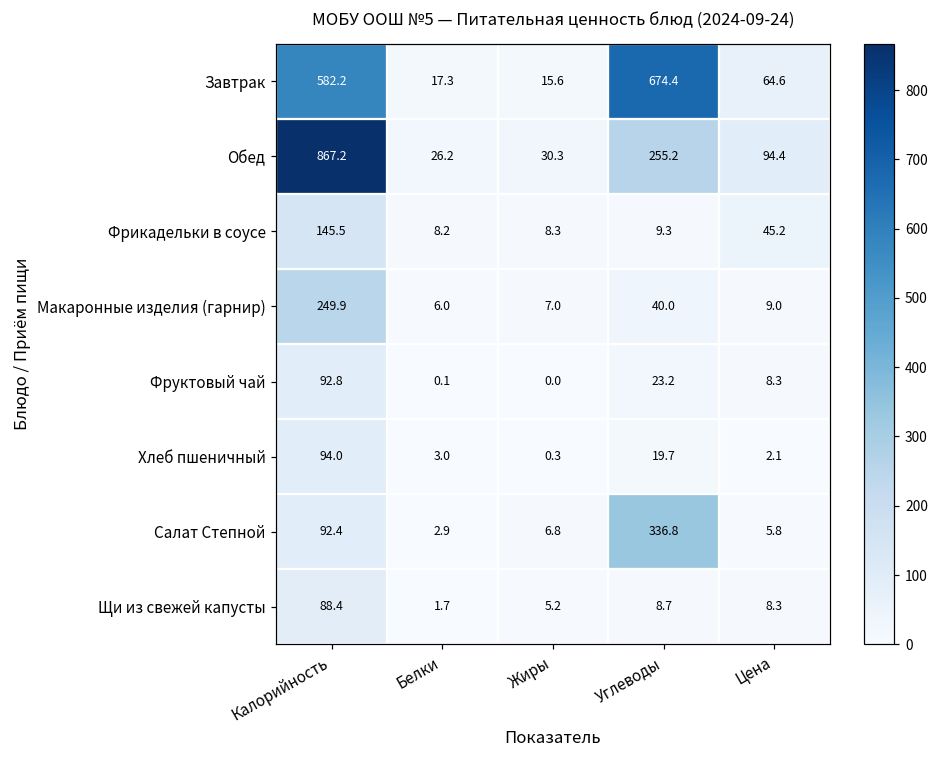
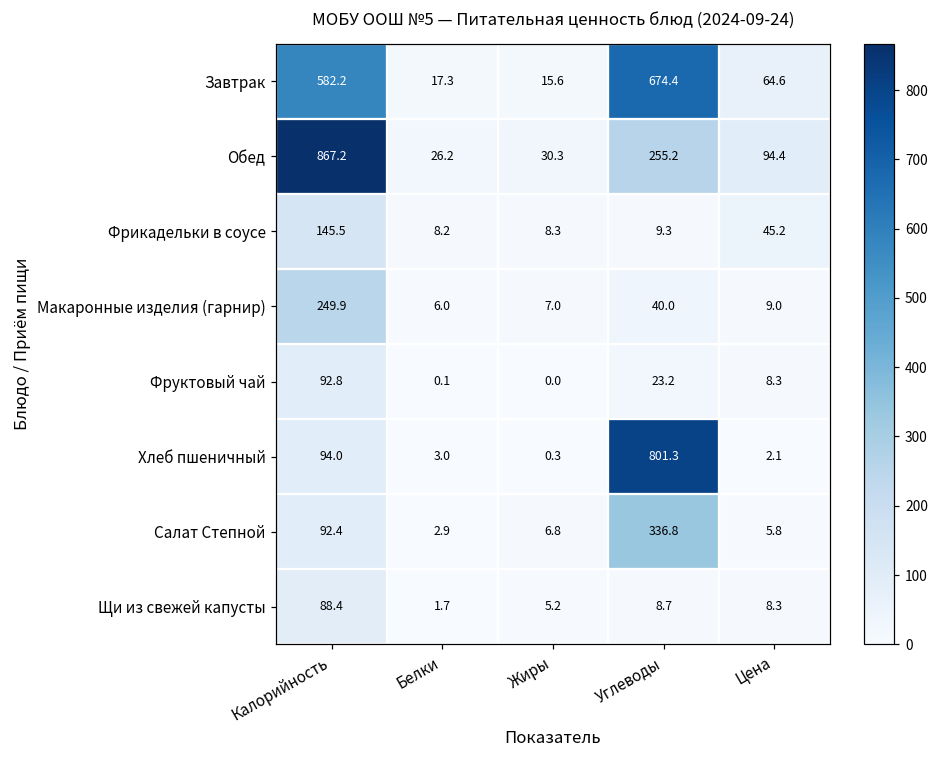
Хлеб пшеничный, Углеводы: 19.7 -> 801.3
